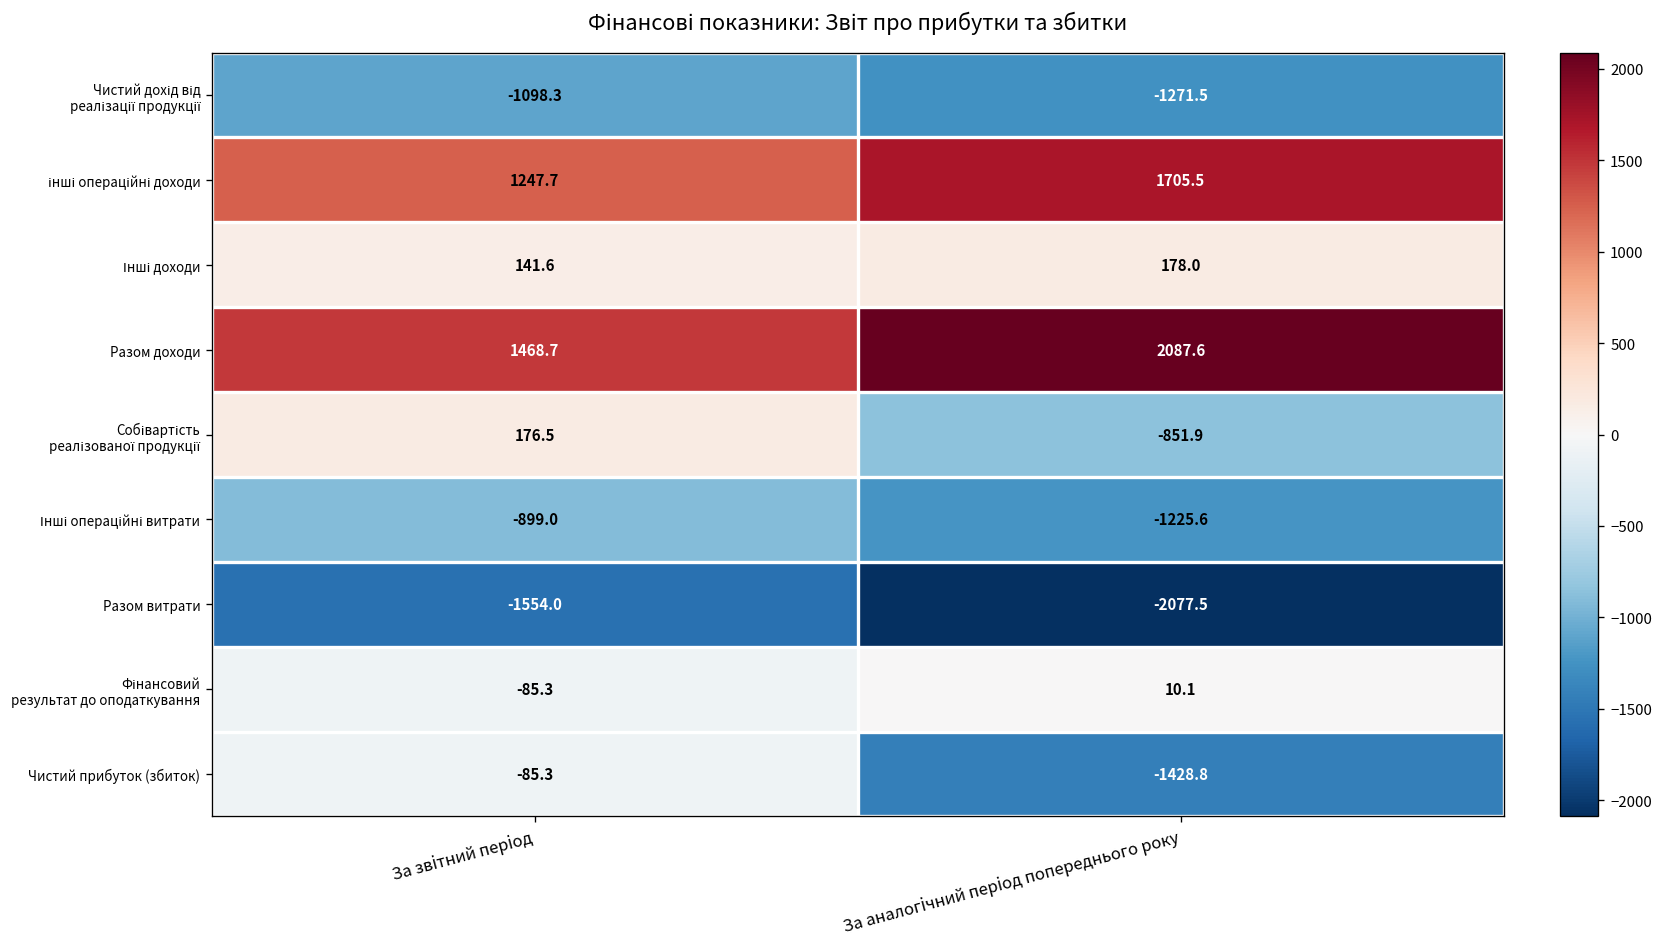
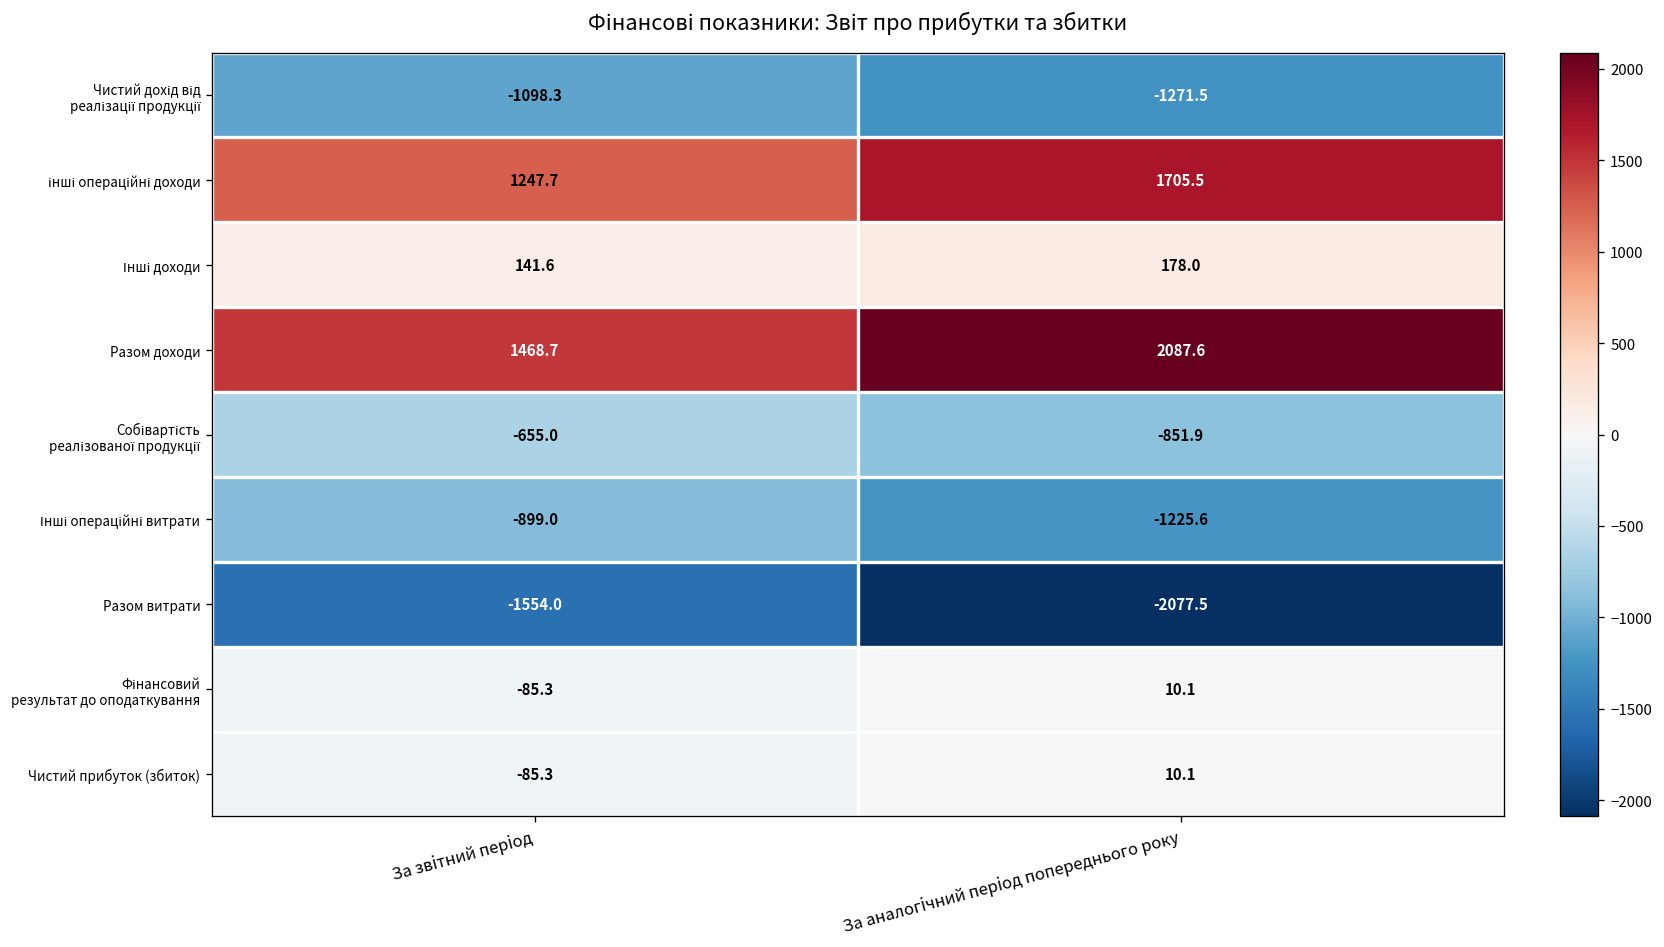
Собівартість реалізованої продукції, За звітний період: 176.5 -> -655.0
Чистий прибуток (збиток), За аналогічний період попереднього року: -1428.8 -> 10.1
